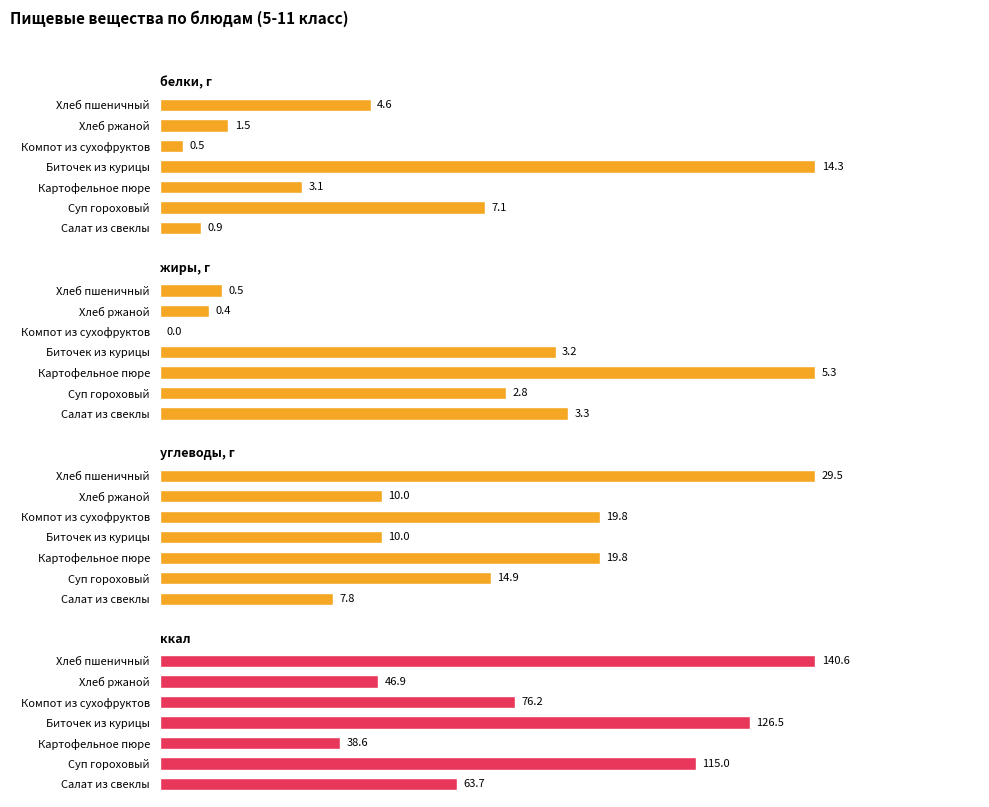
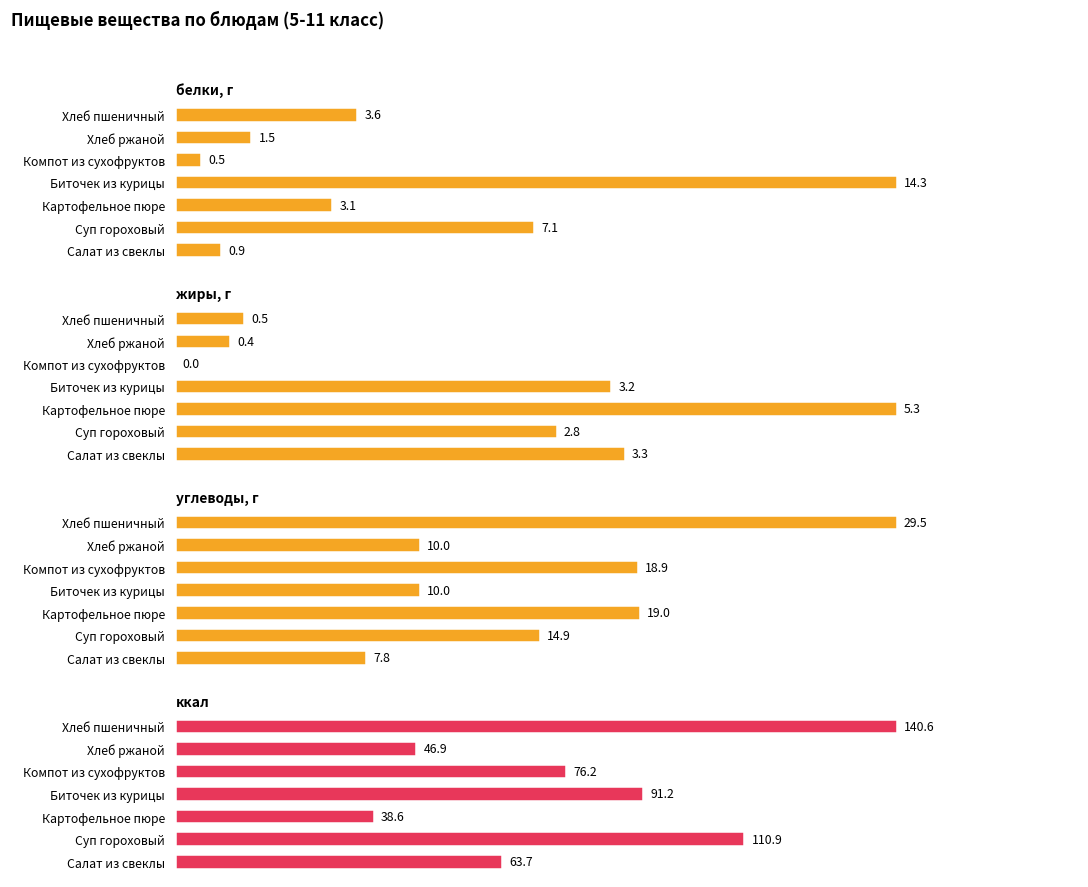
белки, г, Хлеб пшеничный: 4.6 -> 3.6
углеводы, г, Компот из сухофруктов: 19.8 -> 18.9
углеводы, г, Картофельное пюре: 19.8 -> 19.0
ккал, Биточек из курицы: 126.5 -> 91.2
ккал, Суп гороховый: 115.0 -> 110.9
